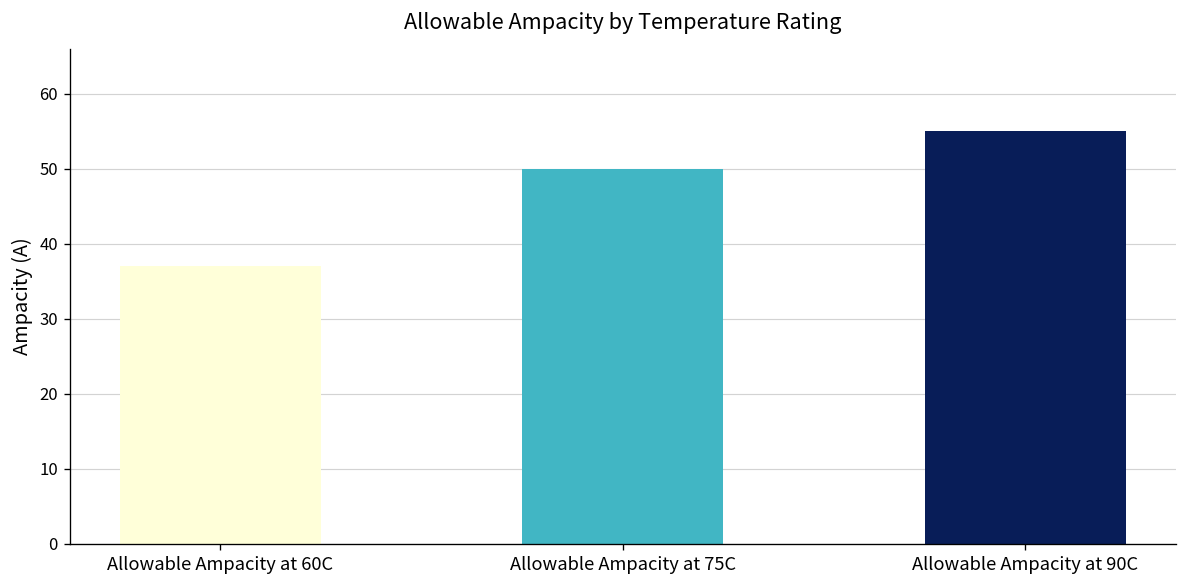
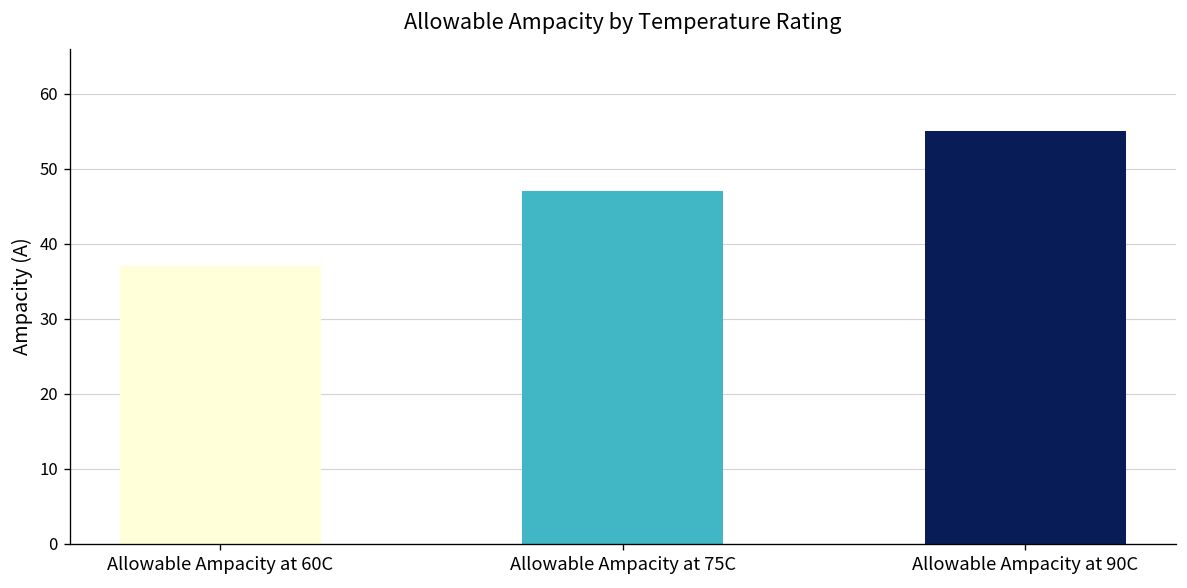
Allowable Ampacity at 75C: 50 -> 47
